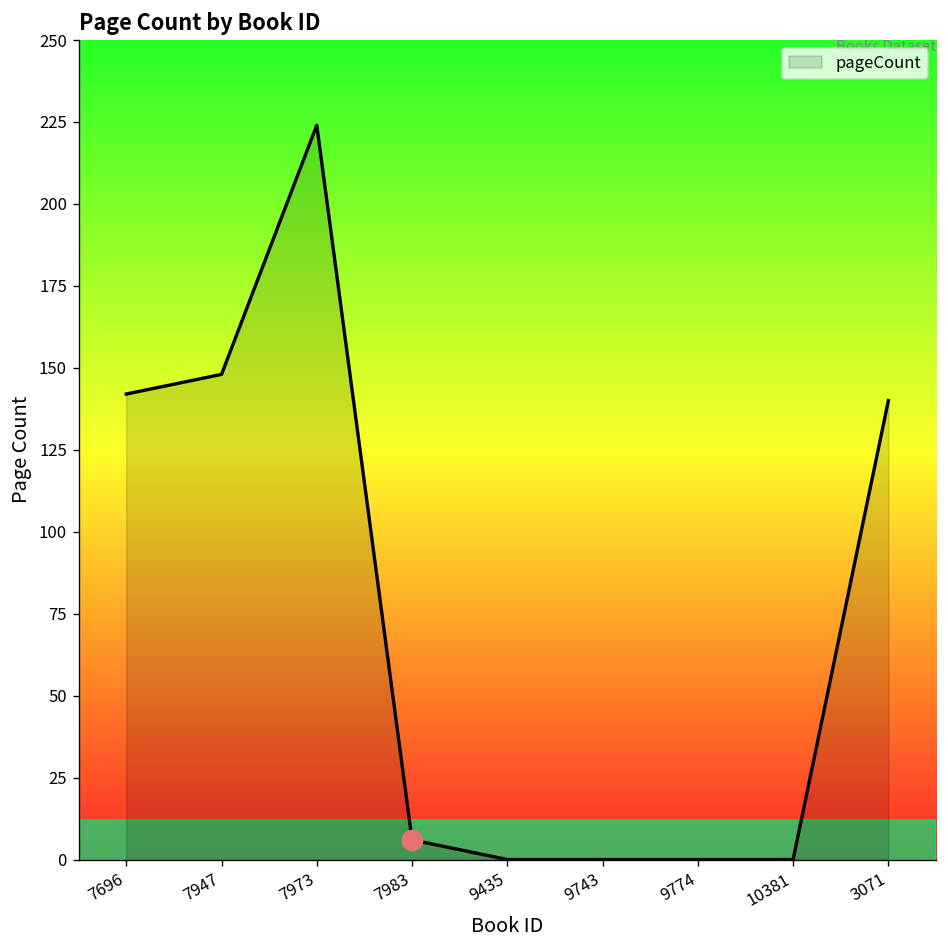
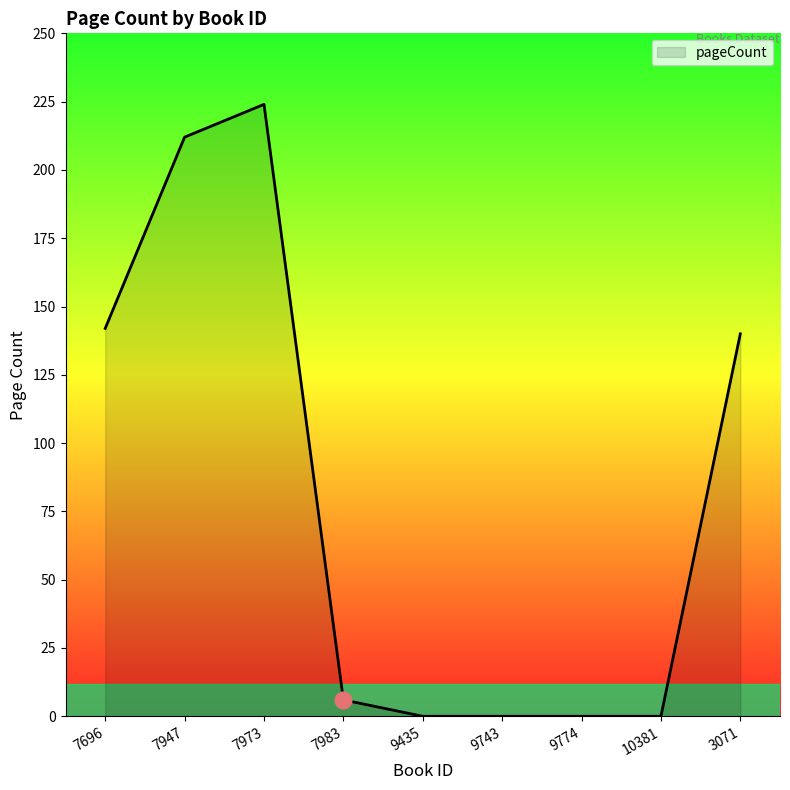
pageCount, 7947: 148 -> 212
